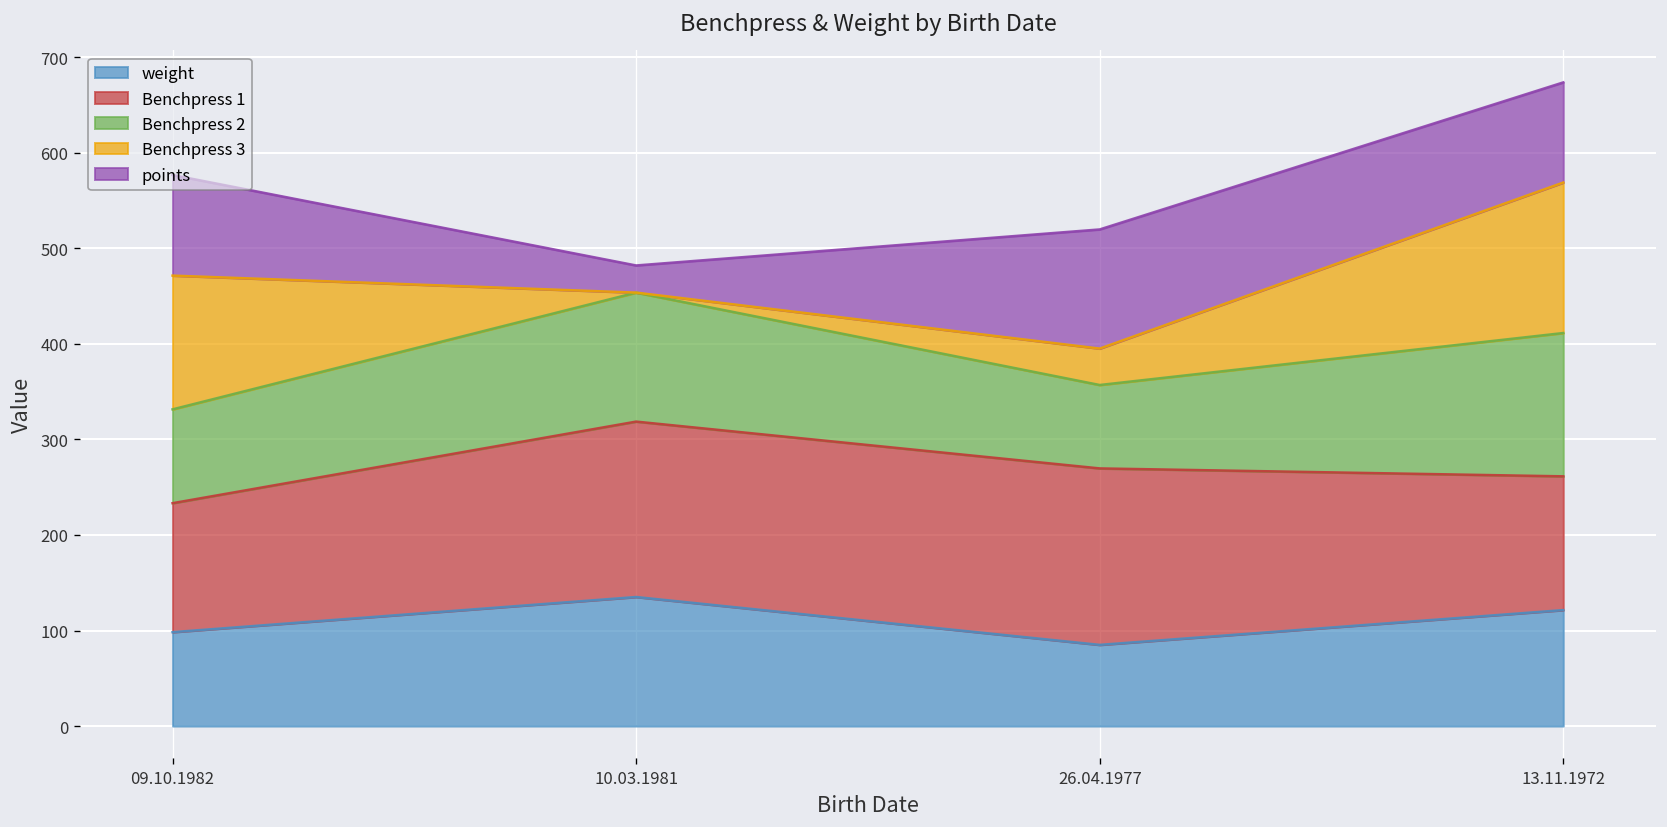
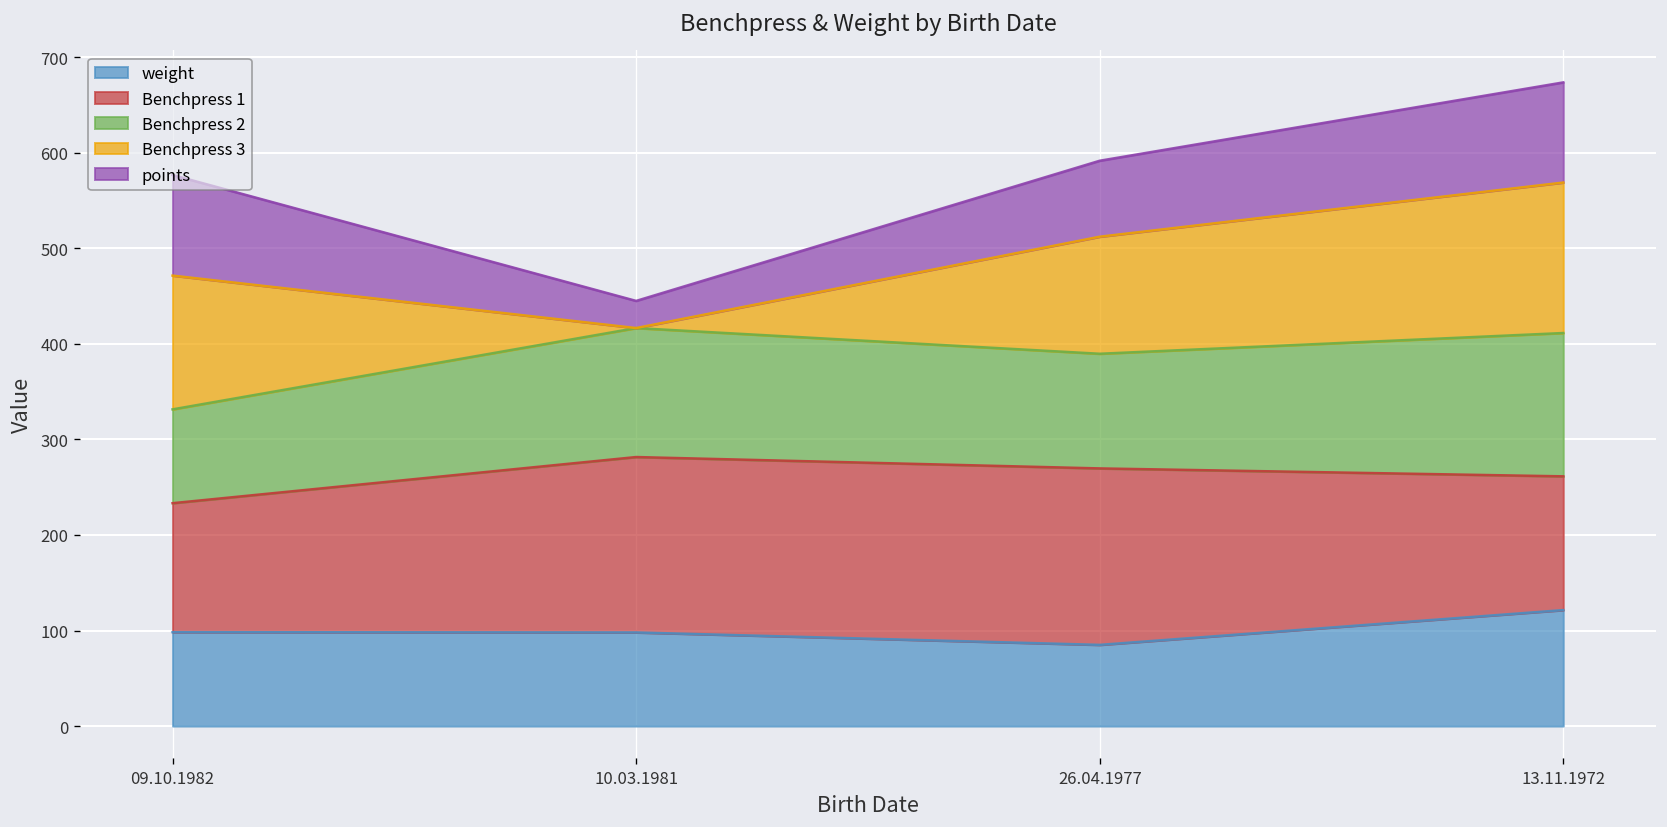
weight, 10.03.1981: 140 -> 100
Benchpress 2, 26.04.1977: 90 -> 120
Benchpress 3, 26.04.1977: 40 -> 120
points, 26.04.1977: 120 -> 80
